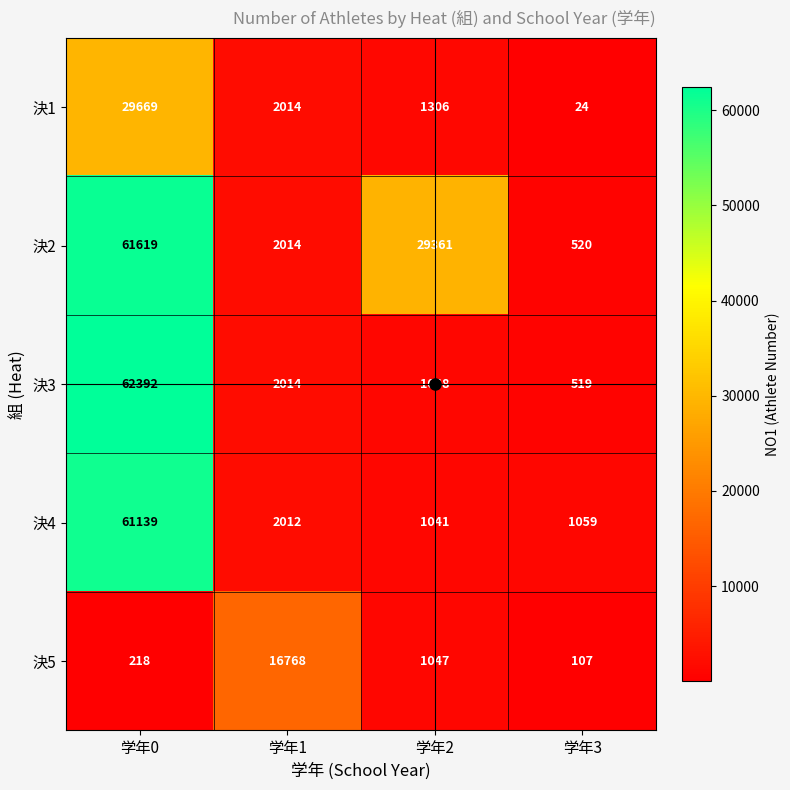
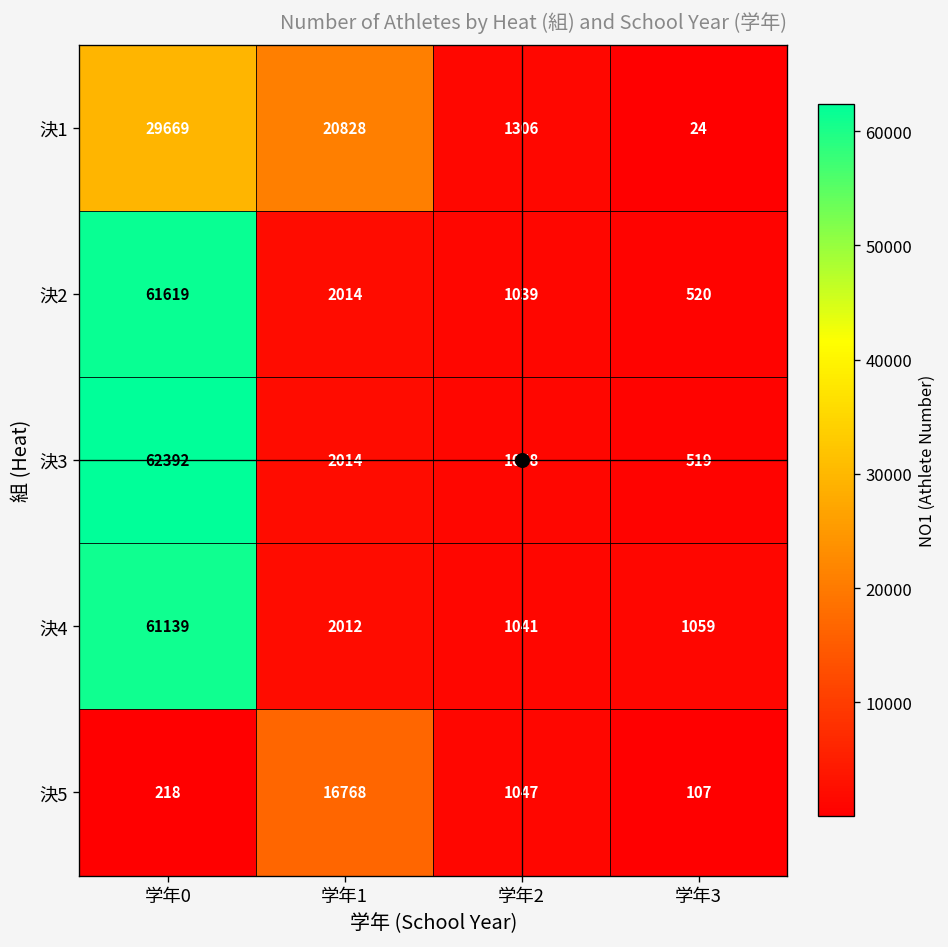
決1, 学年1: 2014 -> 20828
決2, 学年2: 29361 -> 1039
